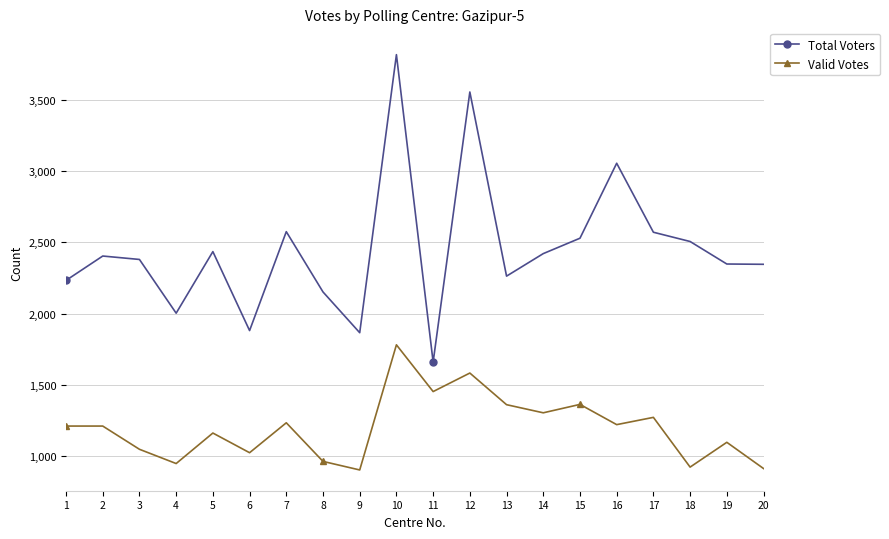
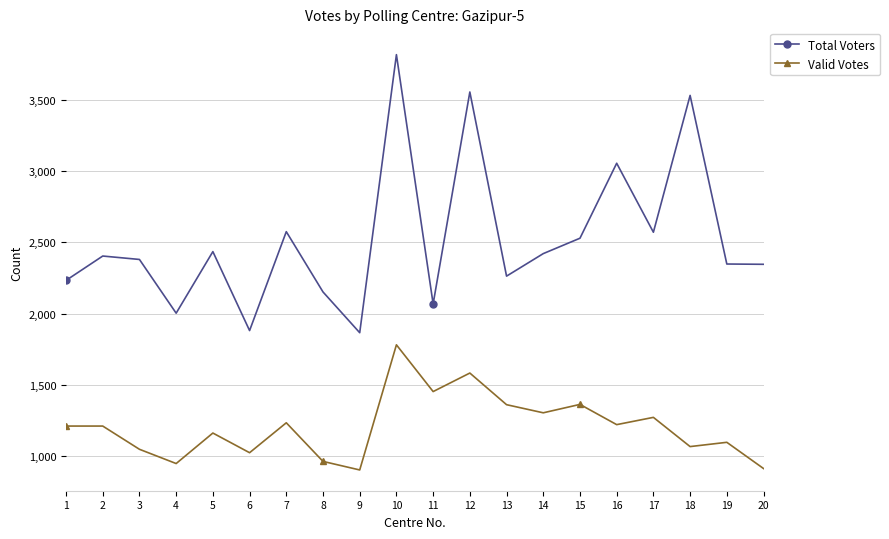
Total Voters, 11: 1,660 -> 2,070
Total Voters, 18: 2,510 -> 3,530
Valid Votes, 18: 920 -> 1,070
